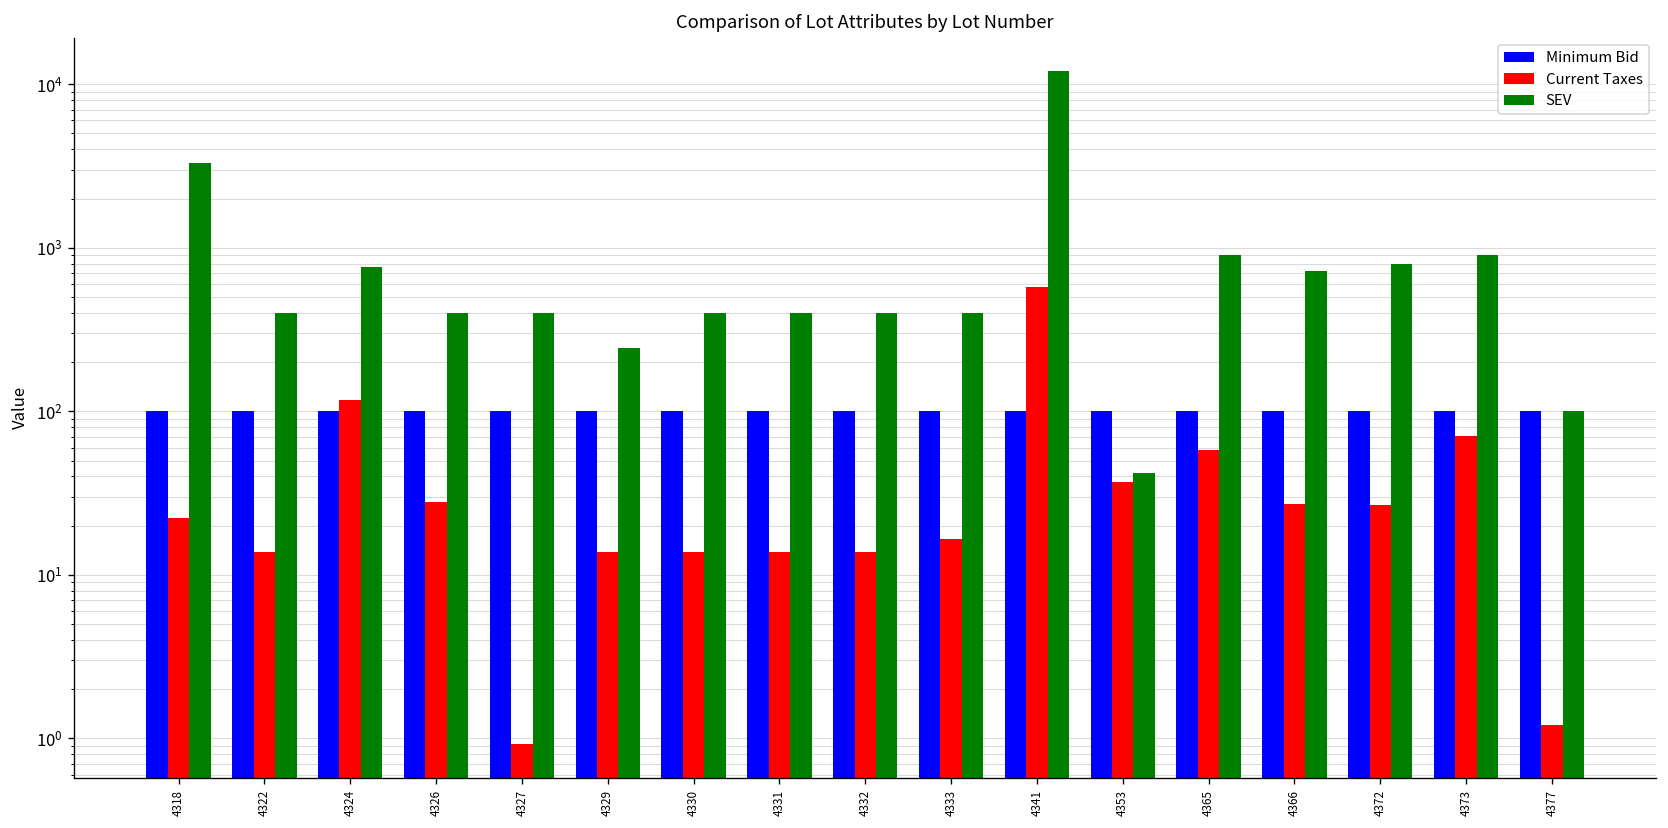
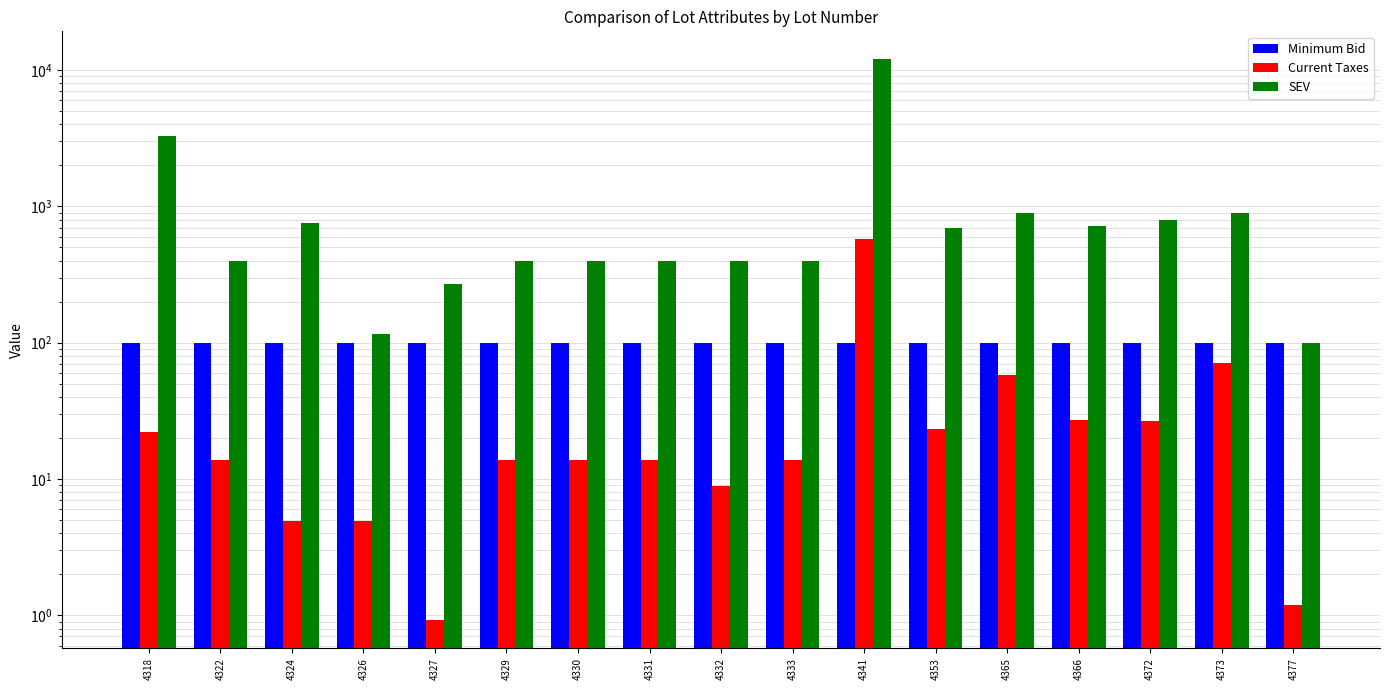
Current Taxes, 4324: 120 -> 4.9
Current Taxes, 4326: 28 -> 4.9
SEV, 4326: 400 -> 120
SEV, 4327: 400 -> 270
SEV, 4329: 240 -> 400
Current Taxes, 4332: 14 -> 9
Current Taxes, 4333: 17 -> 14
Current Taxes, 4353: 37 -> 23
SEV, 4353: 42 -> 700
